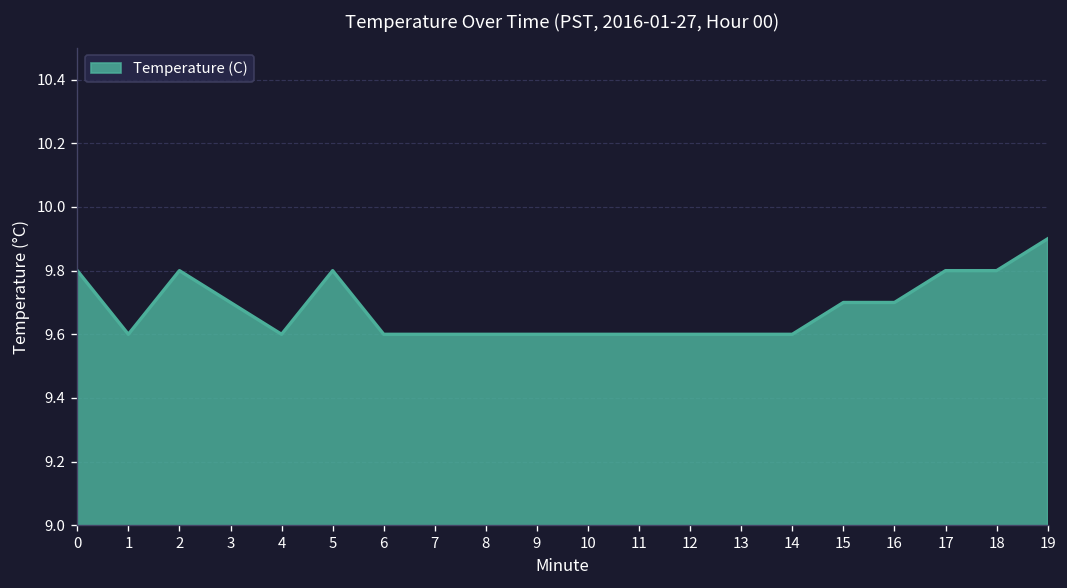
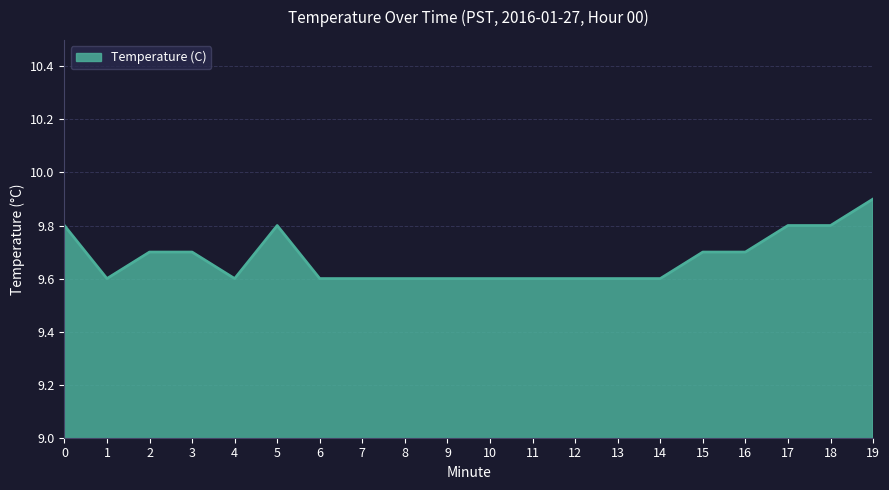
2: 9.8 -> 9.7
